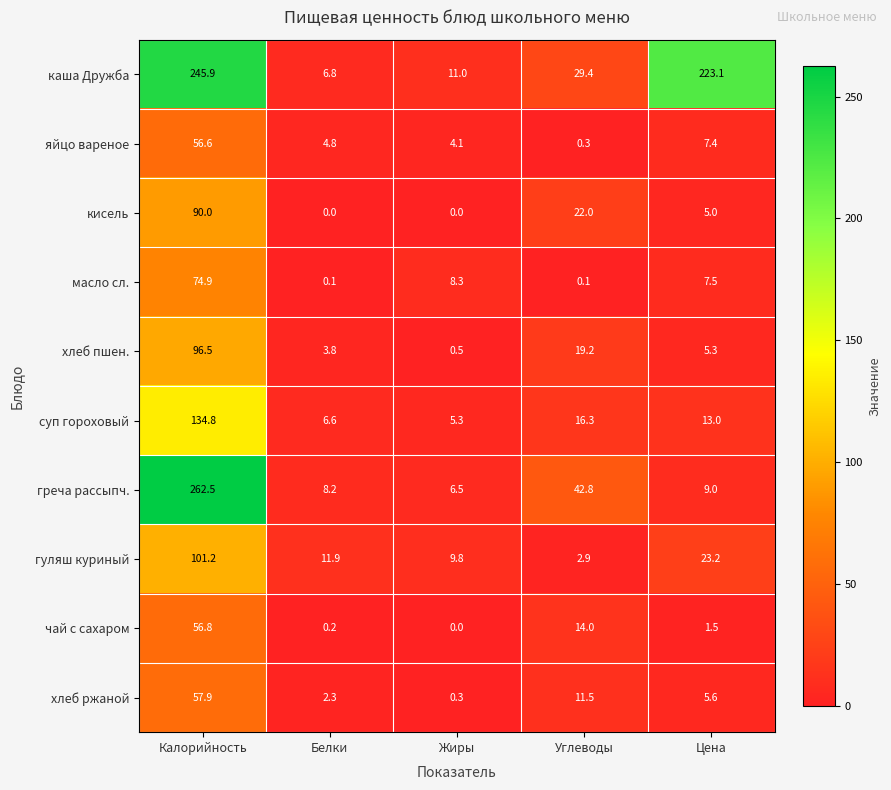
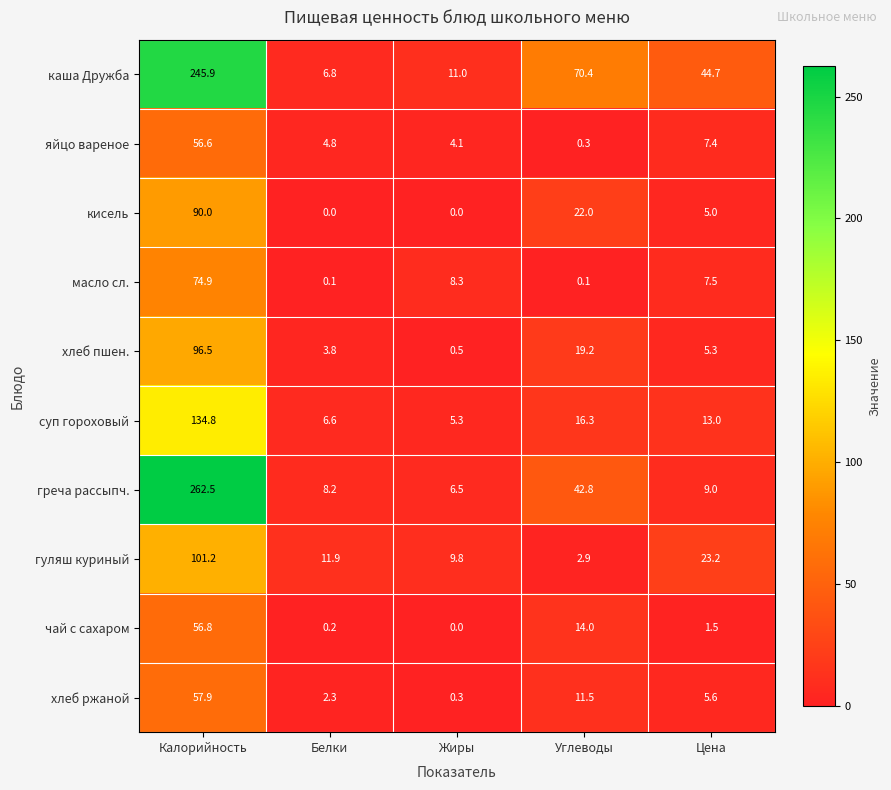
каша Дружба, Углеводы: 29.4 -> 70.4
каша Дружба, Цена: 223.1 -> 44.7
